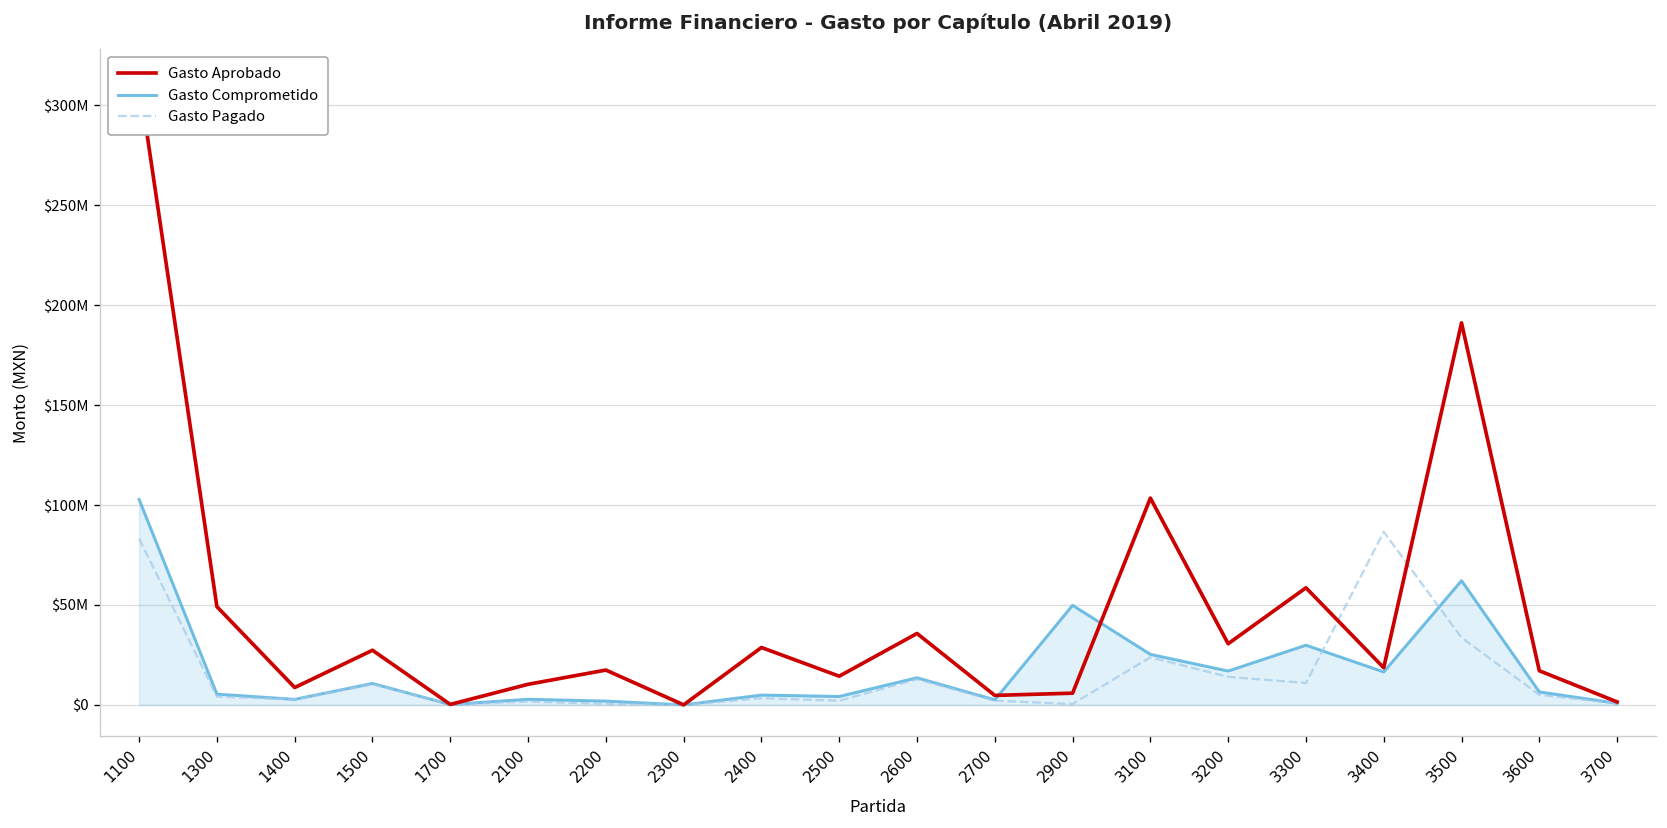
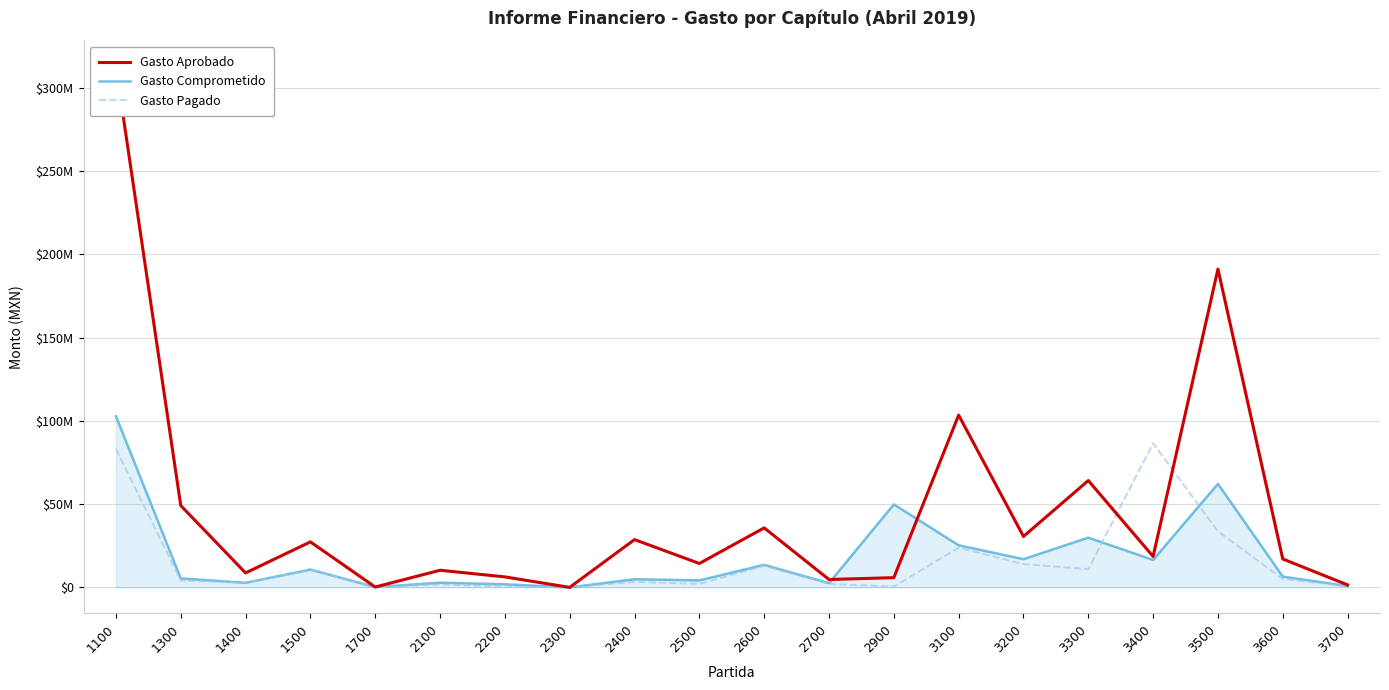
Gasto Aprobado, 2200: $17000000 -> $6000000
Gasto Aprobado, 3300: $59000000 -> $64000000
